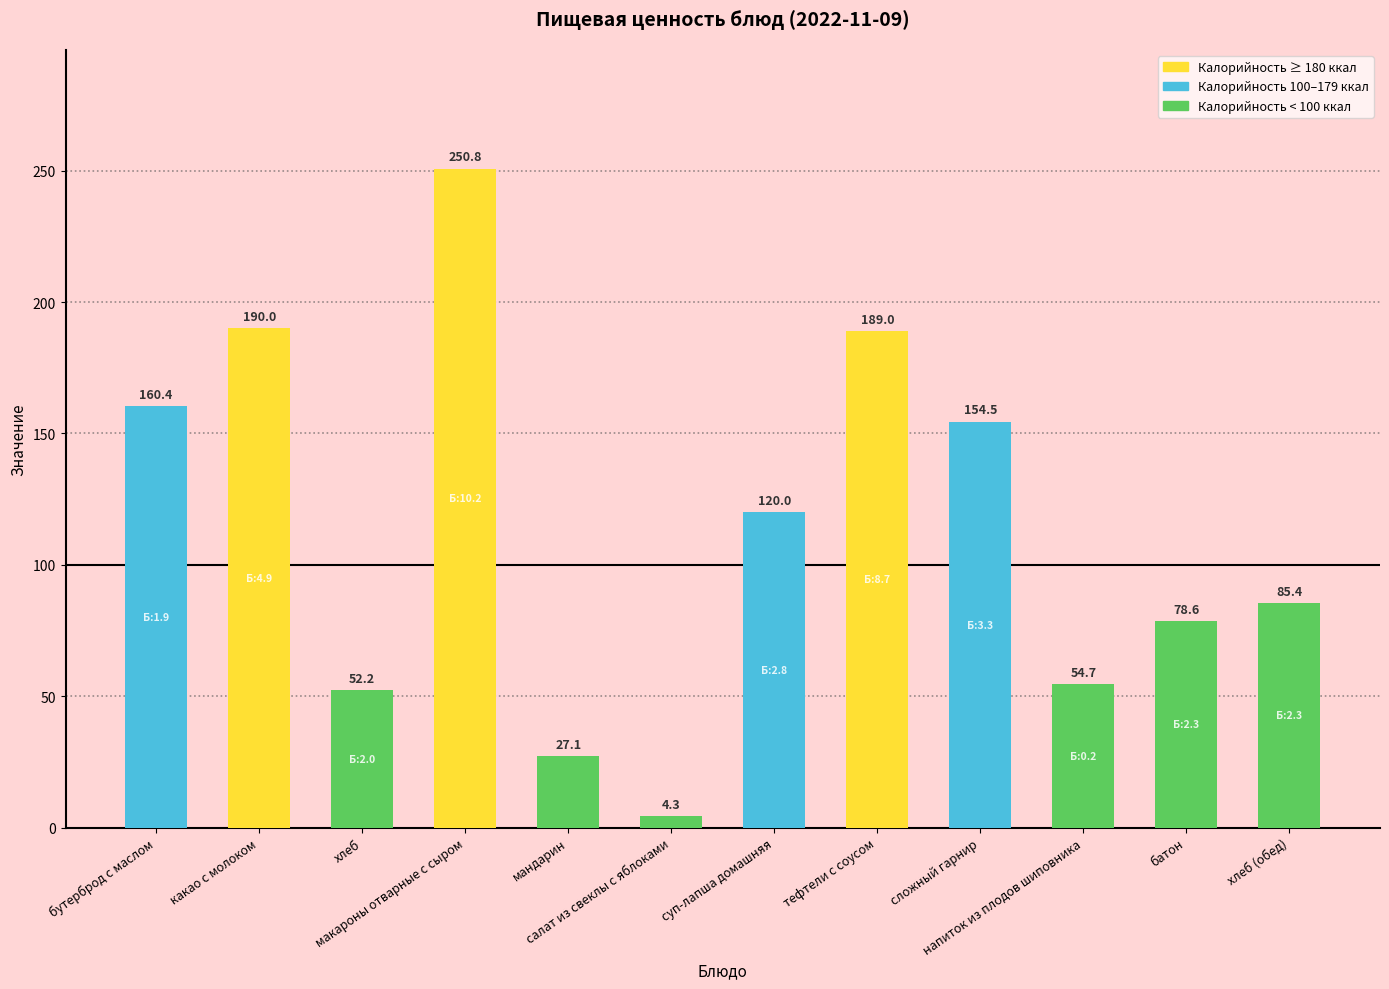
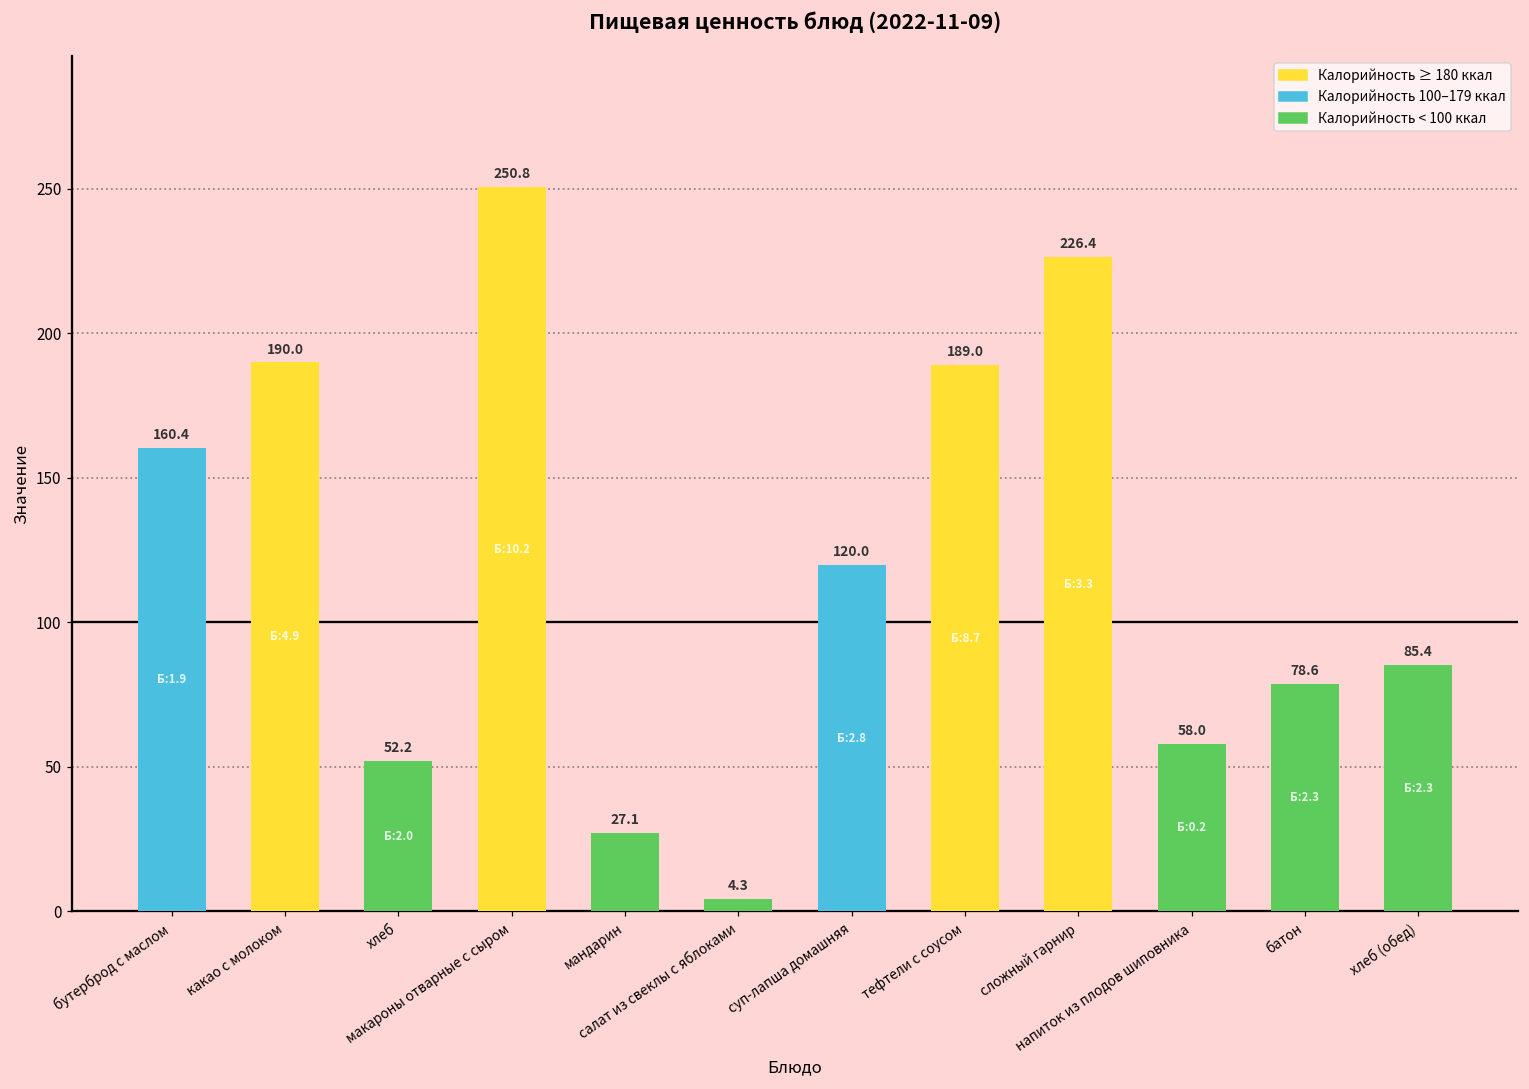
сложный гарнир: 154.5 -> 226.4
напиток из плодов шиповника: 54.7 -> 58.0
